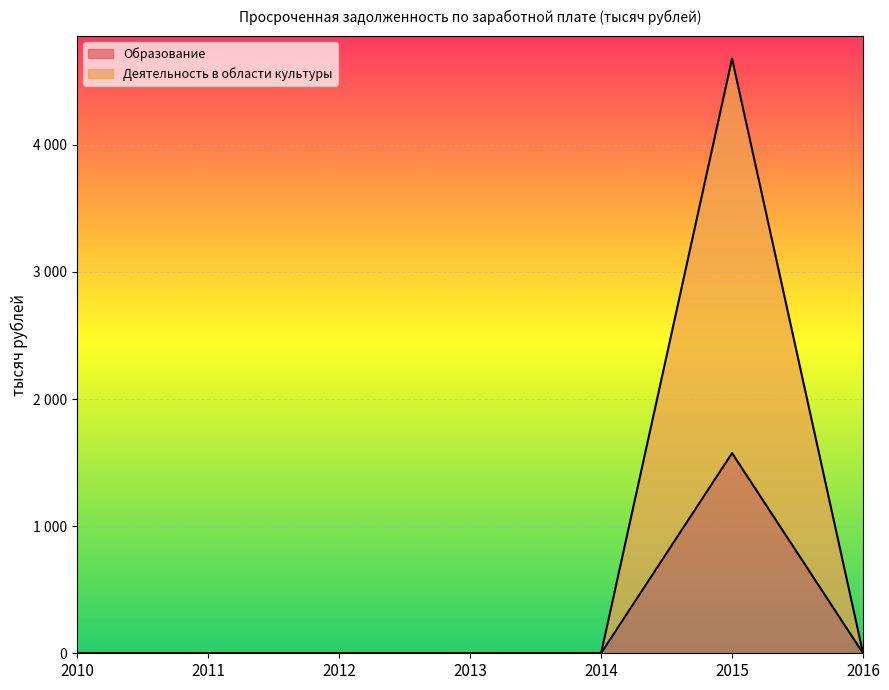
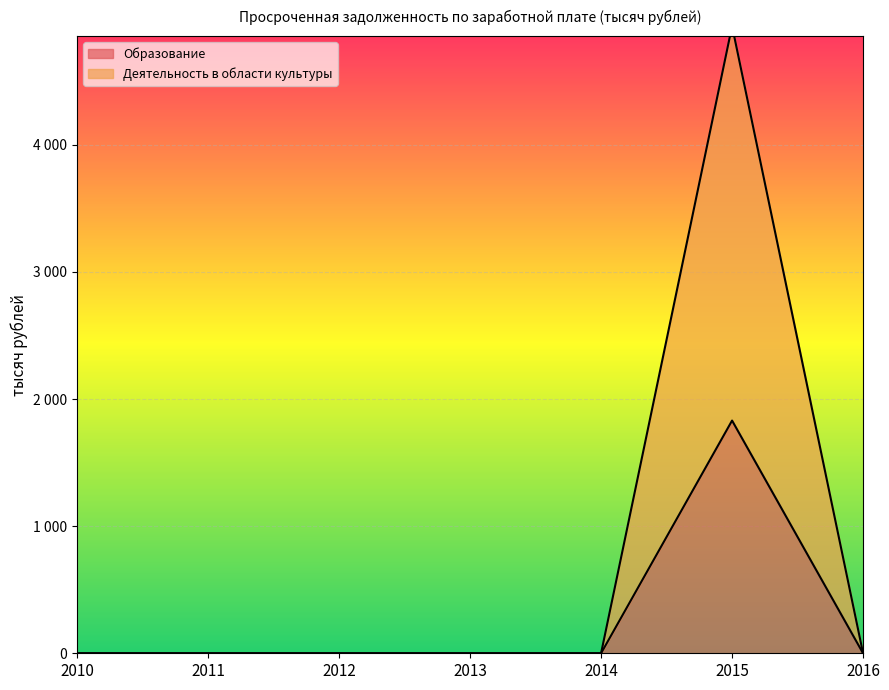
Образование, 2015: 1580 -> 1830
